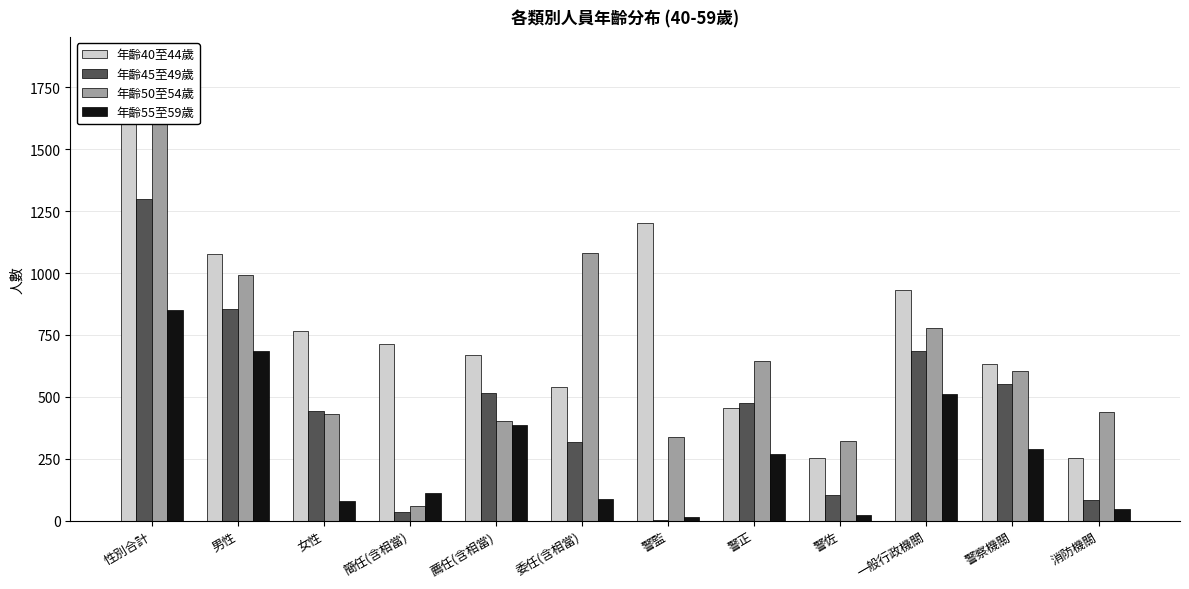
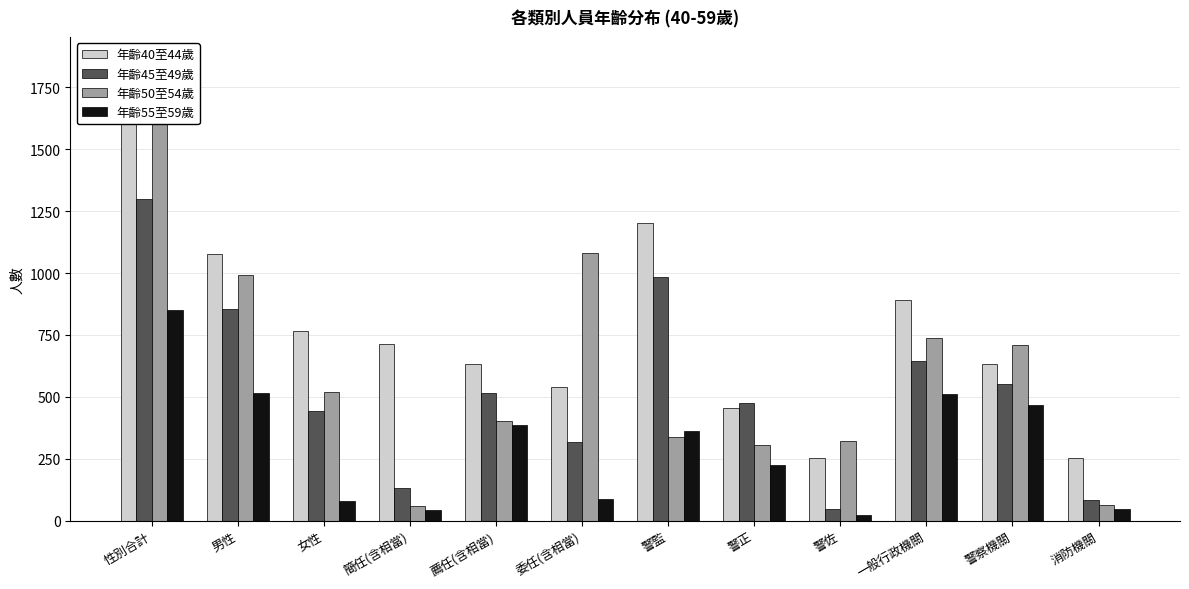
年齡55至59歲, 男性: 690 -> 520
年齡50至54歲, 女性: 430 -> 520
年齡45至49歲, 簡任(含相當): 30 -> 130
年齡55至59歲, 簡任(含相當): 110 -> 40
年齡40至44歲, 薦任(含相當): 670 -> 630
年齡45至49歲, 警監: 0 -> 990
年齡55至59歲, 警監: 10 -> 360
年齡50至54歲, 警正: 640 -> 310
年齡55至59歲, 警正: 270 -> 220
年齡45至49歲, 警佐: 100 -> 50
年齡40至44歲, 一般行政機關: 930 -> 890
年齡45至49歲, 一般行政機關: 690 -> 640
年齡50至54歲, 一般行政機關: 780 -> 740
年齡50至54歲, 警察機關: 610 -> 710
年齡55至59歲, 警察機關: 290 -> 470
年齡50至54歲, 消防機關: 440 -> 60
